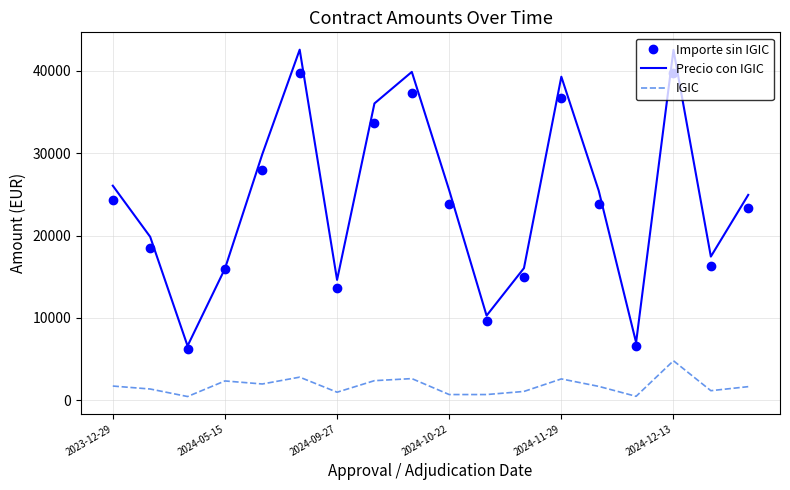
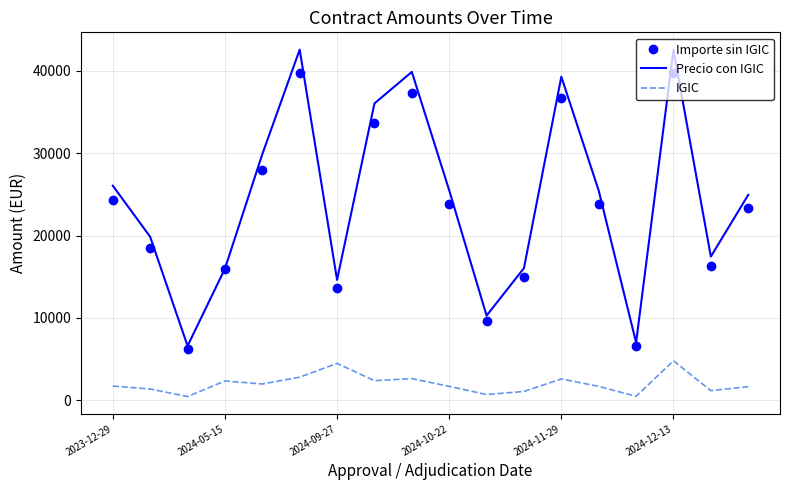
IGIC, 2024-09-27: 1000 -> 4000
IGIC, 2024-10-22: 1000 -> 2000
